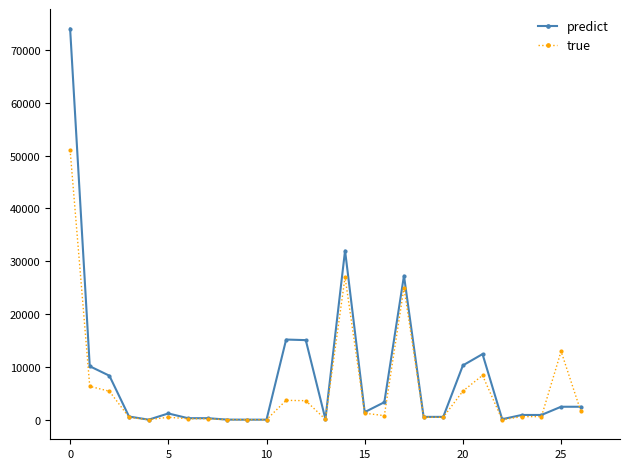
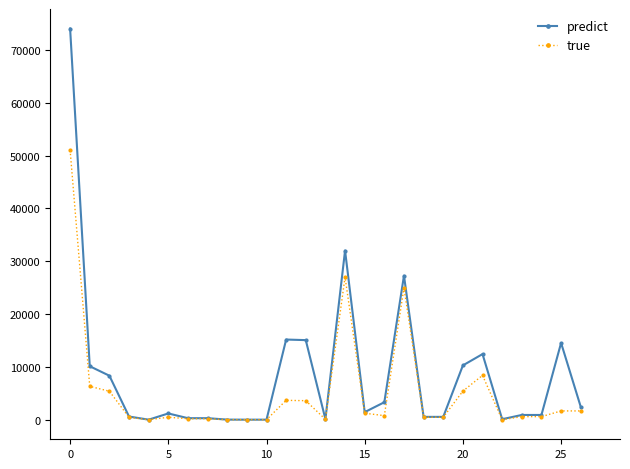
predict, 25: 2000 -> 15000
true, 25: 13000 -> 2000
